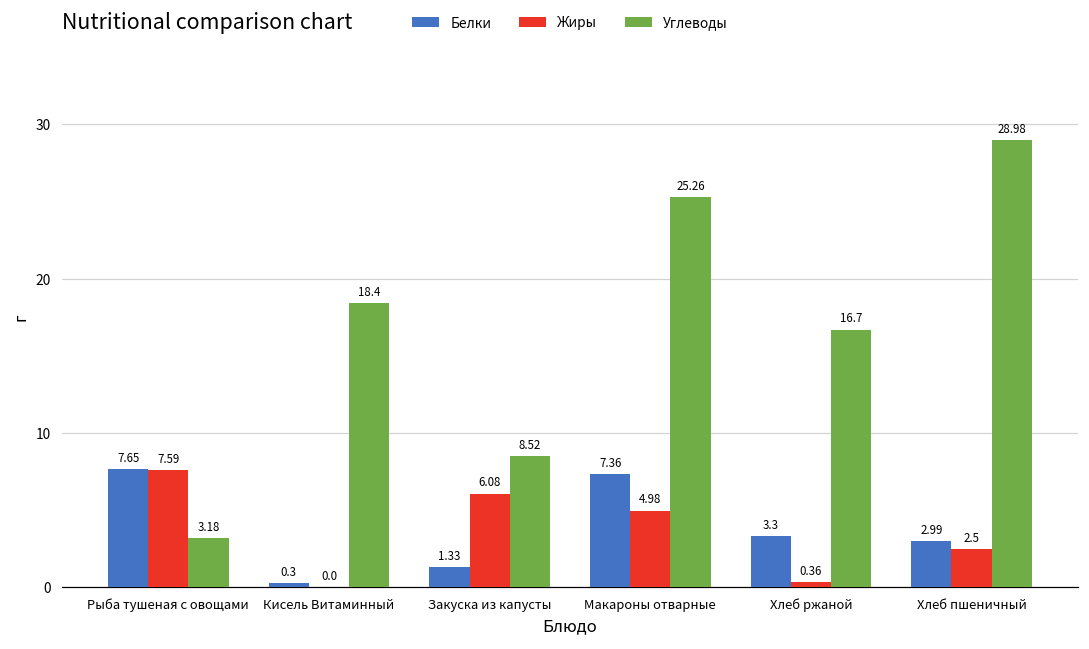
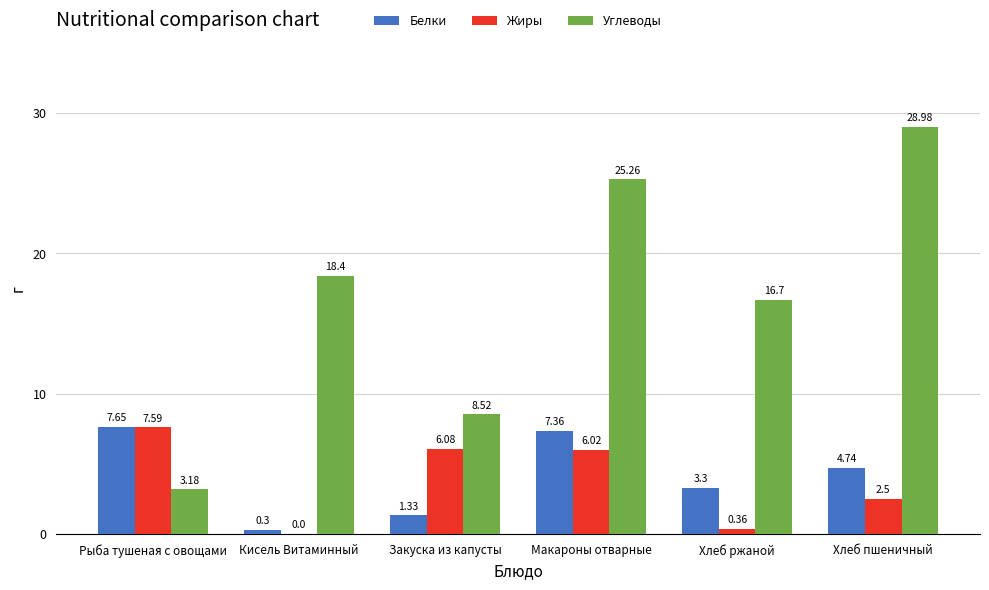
Жиры, Макароны отварные: 4.98 -> 6.02
Белки, Хлеб пшеничный: 2.99 -> 4.74
